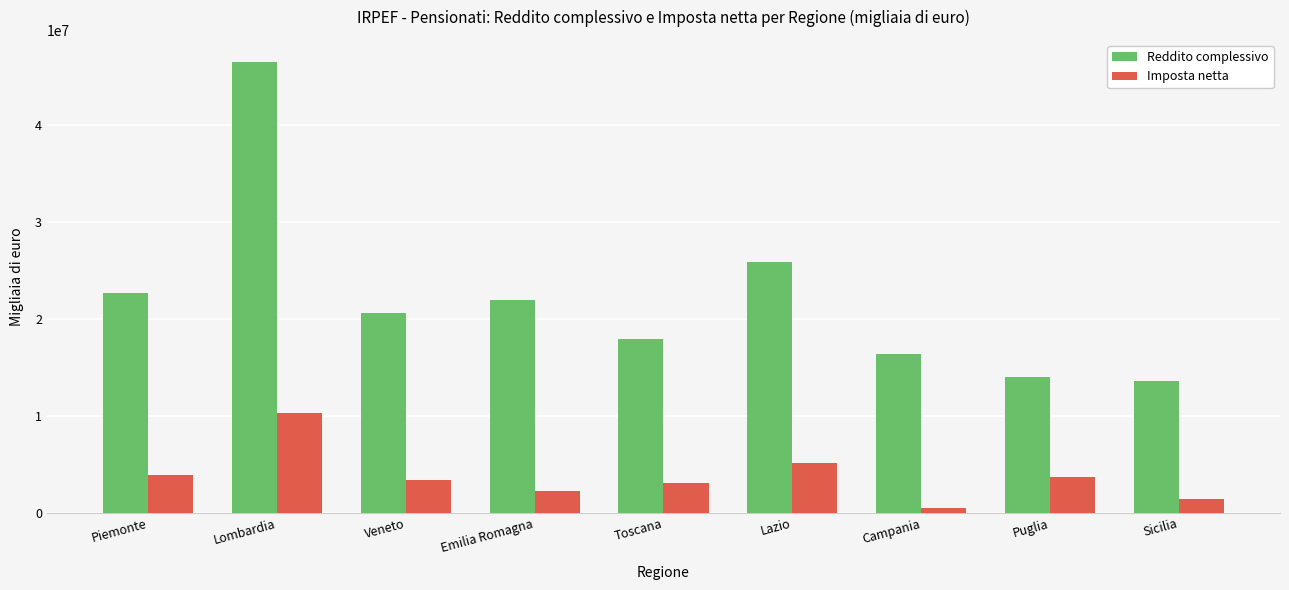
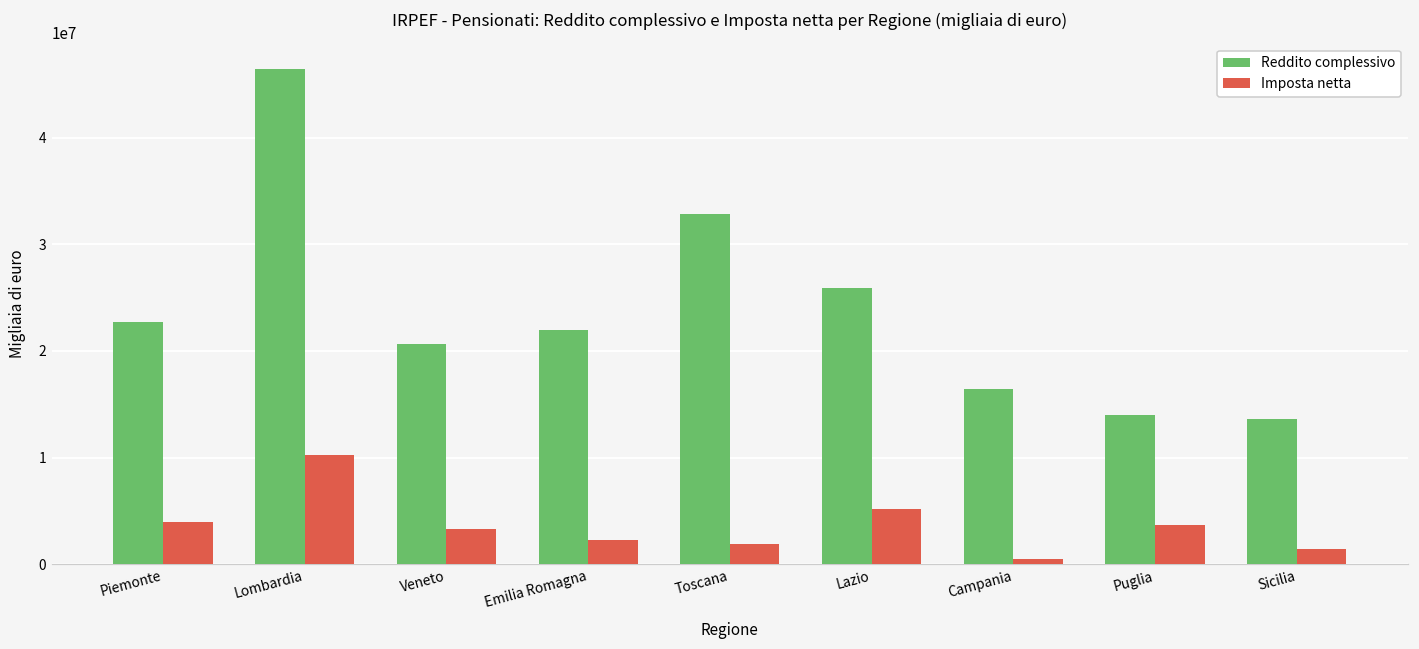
Reddito complessivo, Toscana: 18000000 -> 33000000
Imposta netta, Toscana: 3000000 -> 2000000
